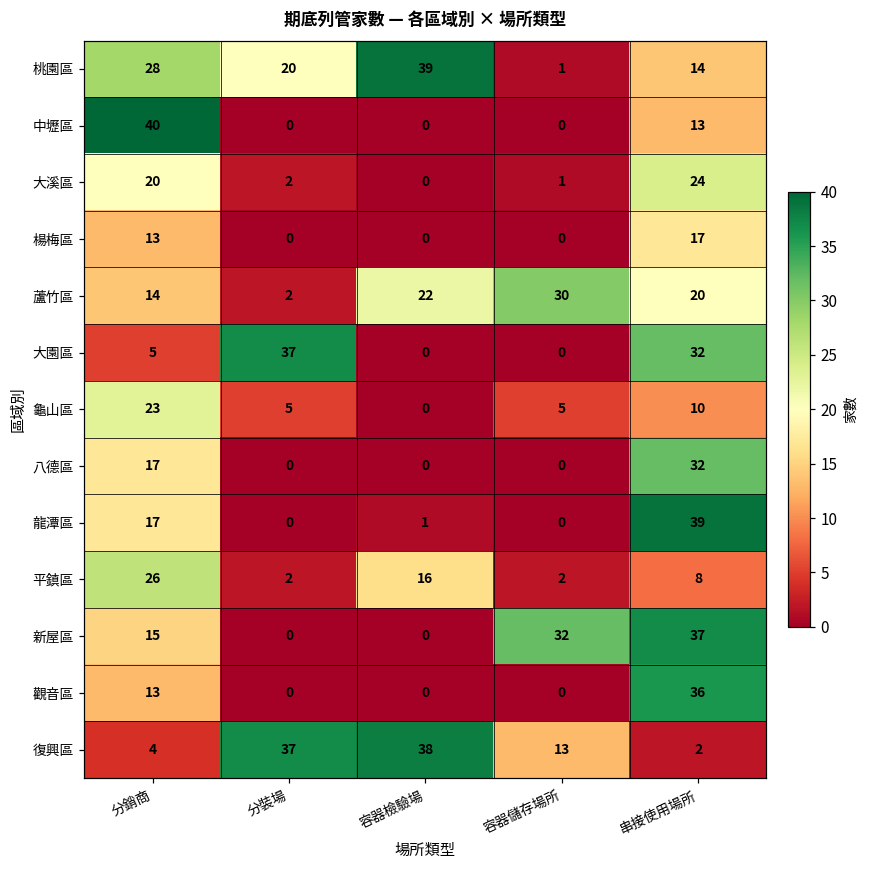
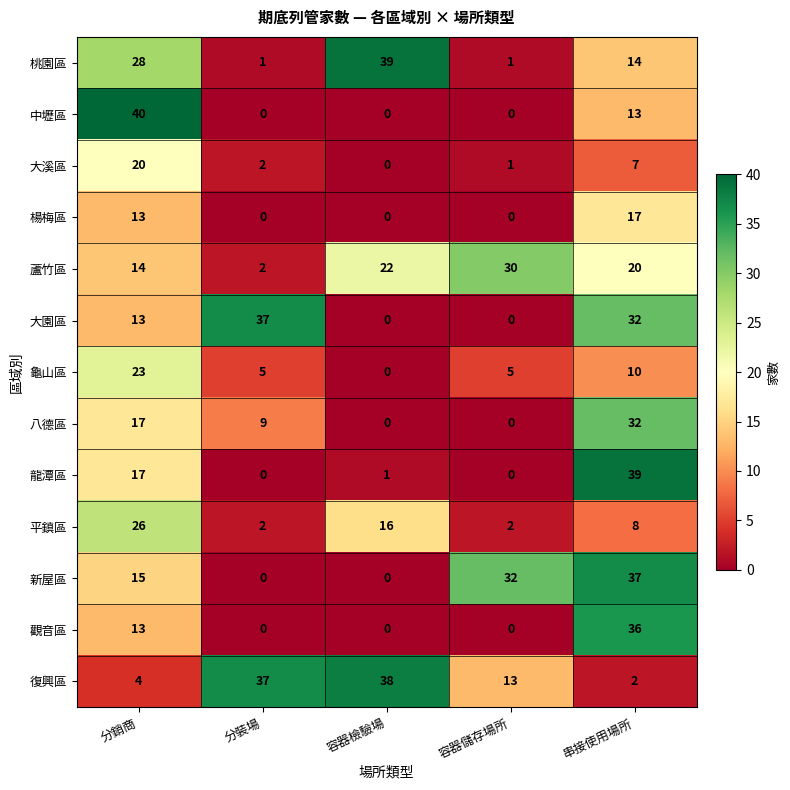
桃園區, 分裝場: 20 -> 1
大溪區, 串接使用場所: 24 -> 7
大園區, 分銷商: 5 -> 13
八德區, 分裝場: 0 -> 9
